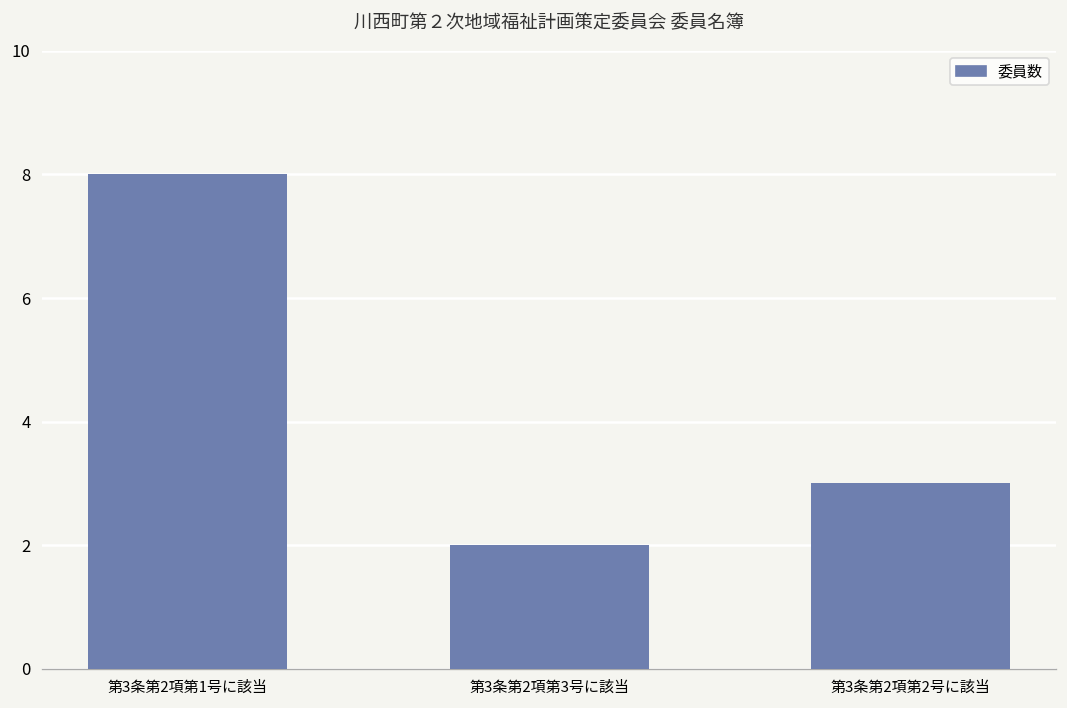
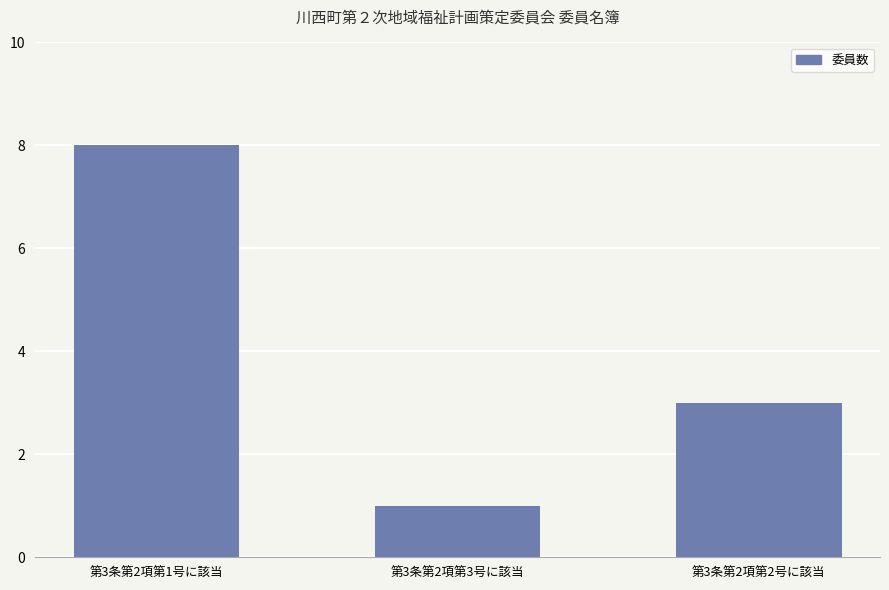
第3条第2項第3号に該当: 2 -> 1
